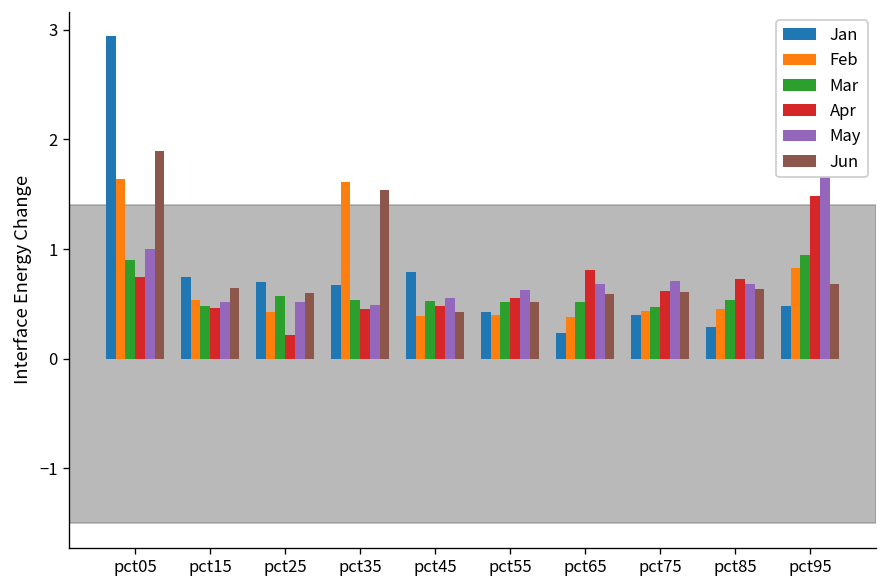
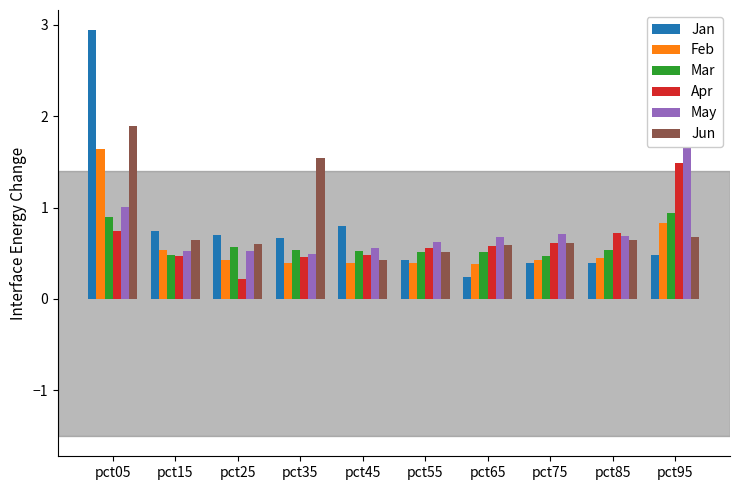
Feb, pct35: 1.6 -> 0.4
Apr, pct65: 0.8 -> 0.6
Jan, pct85: 0.3 -> 0.4
